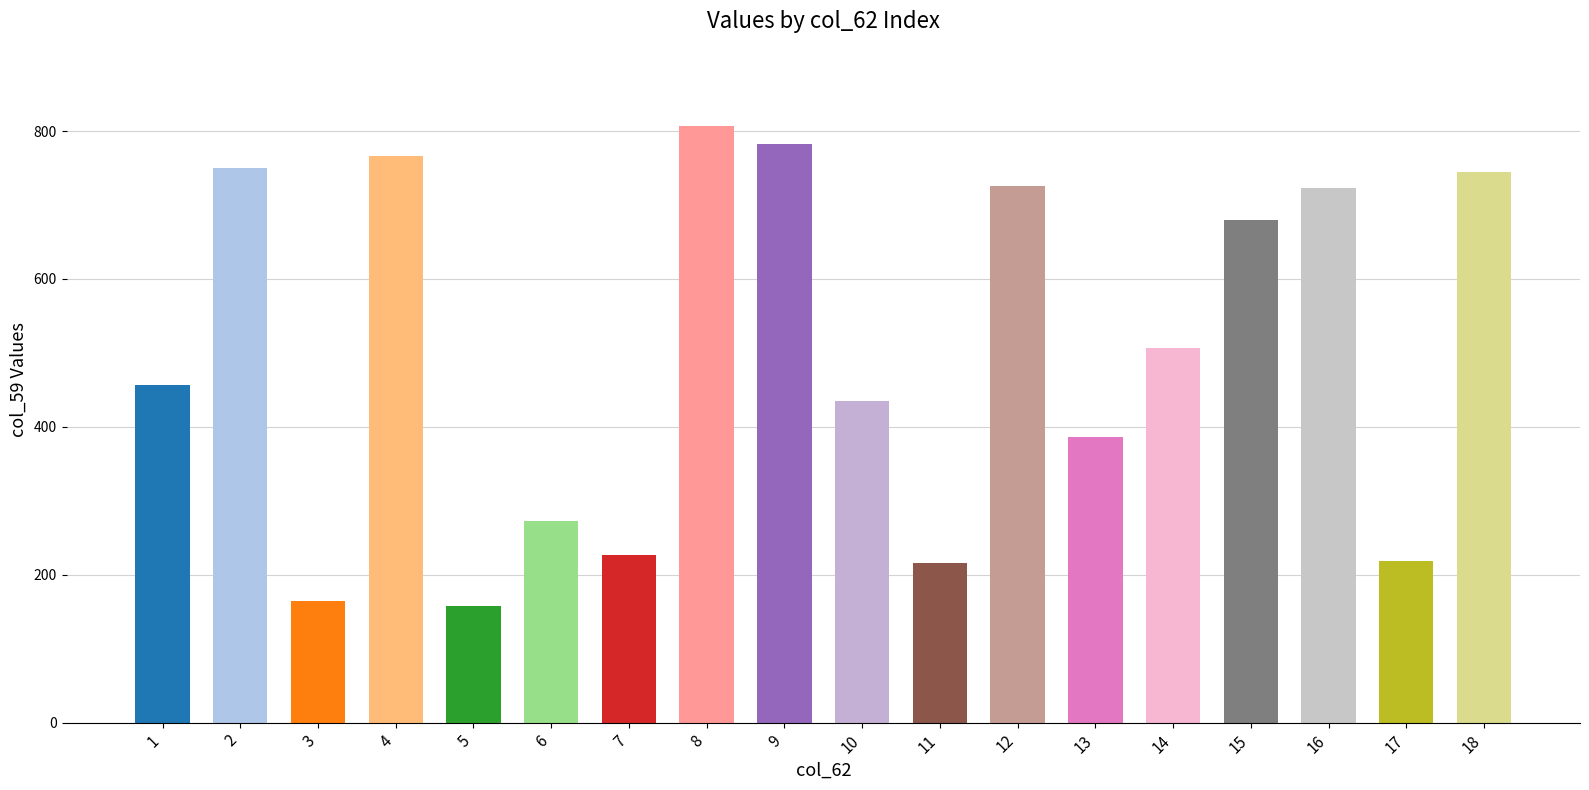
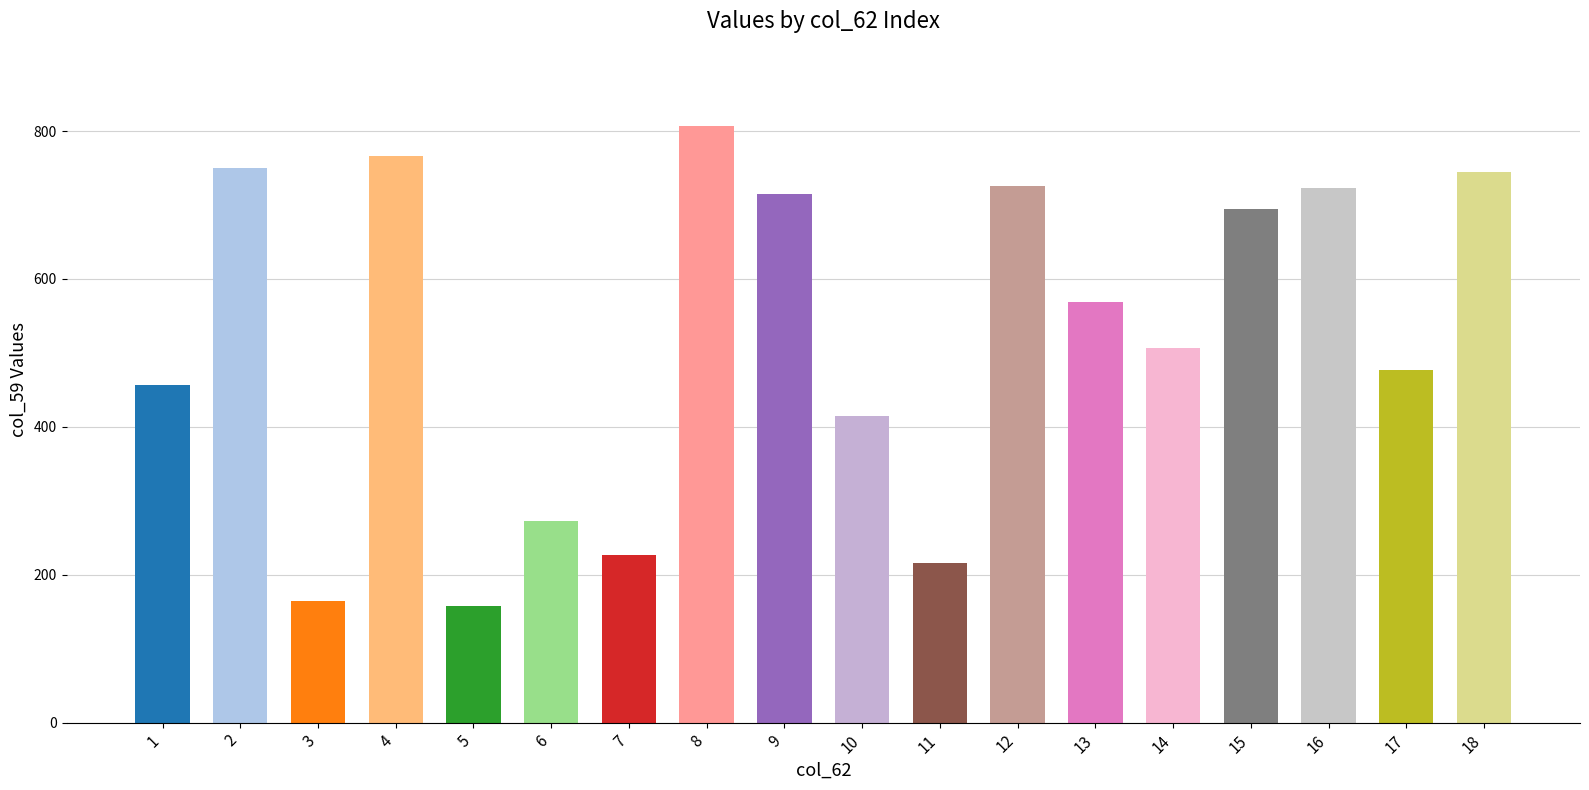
9: 780 -> 720
10: 440 -> 420
13: 390 -> 570
15: 680 -> 690
17: 220 -> 480
